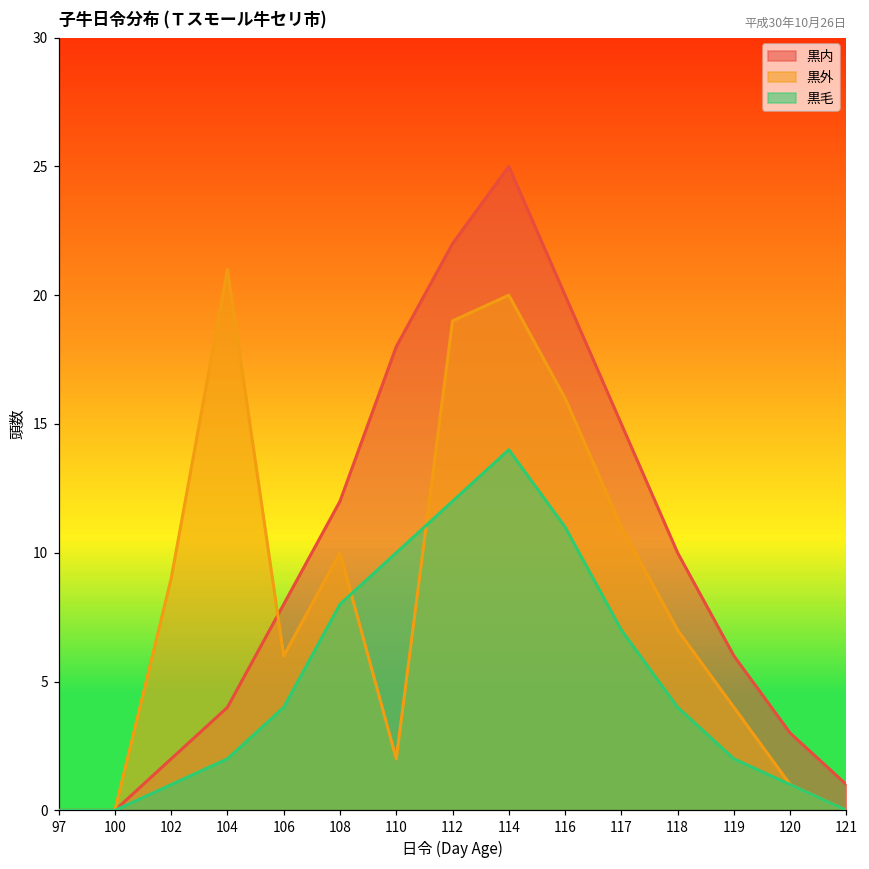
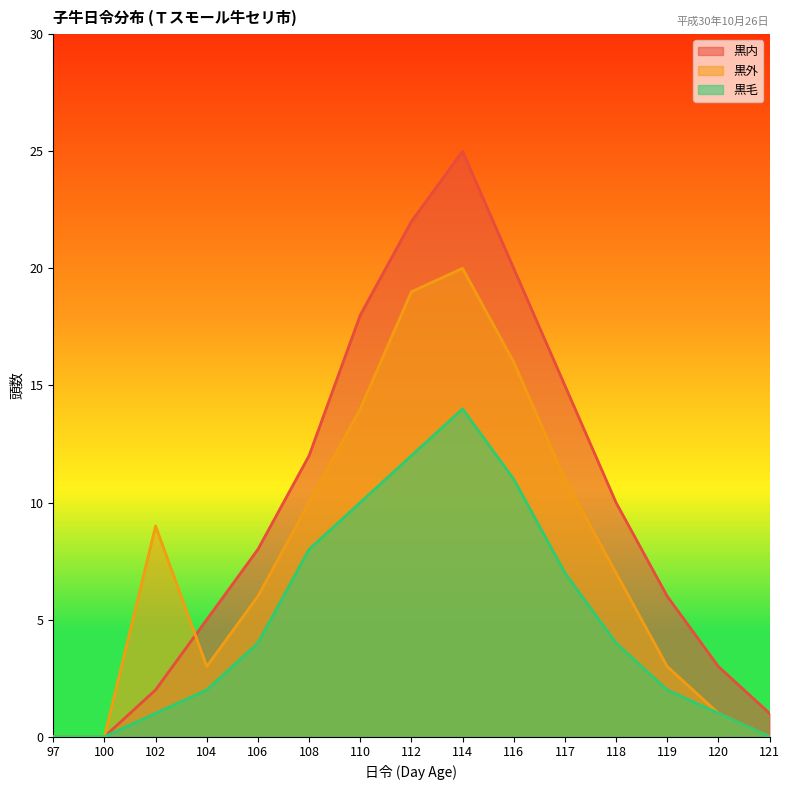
黒内, 104: 4 -> 5
黒外, 104: 21 -> 3
黒外, 110: 2 -> 14
黒外, 119: 4 -> 3
